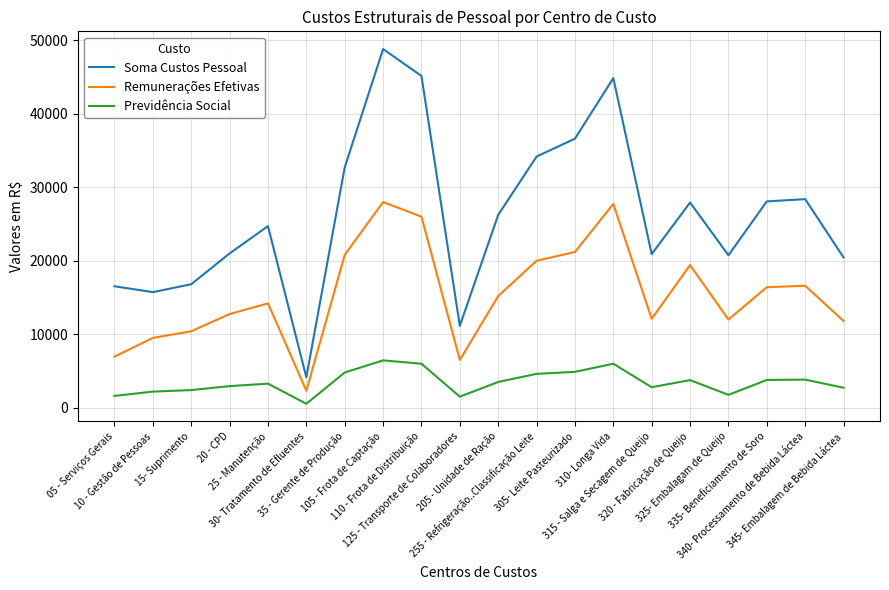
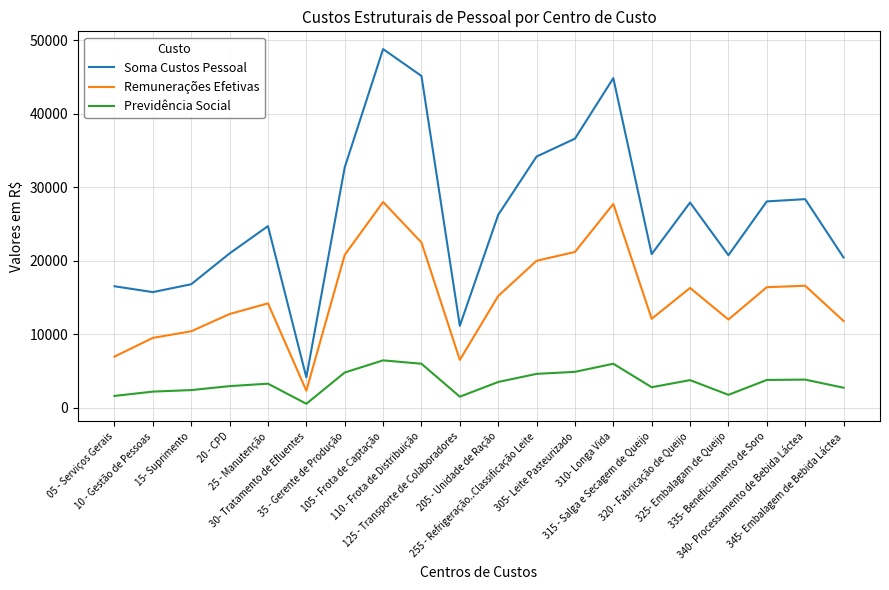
Remunerações Efetivas, 110 - Frota de Distribuição: 26000 -> 22000
Remunerações Efetivas, 320 - Fabricação de Queijo: 19000 -> 16000
